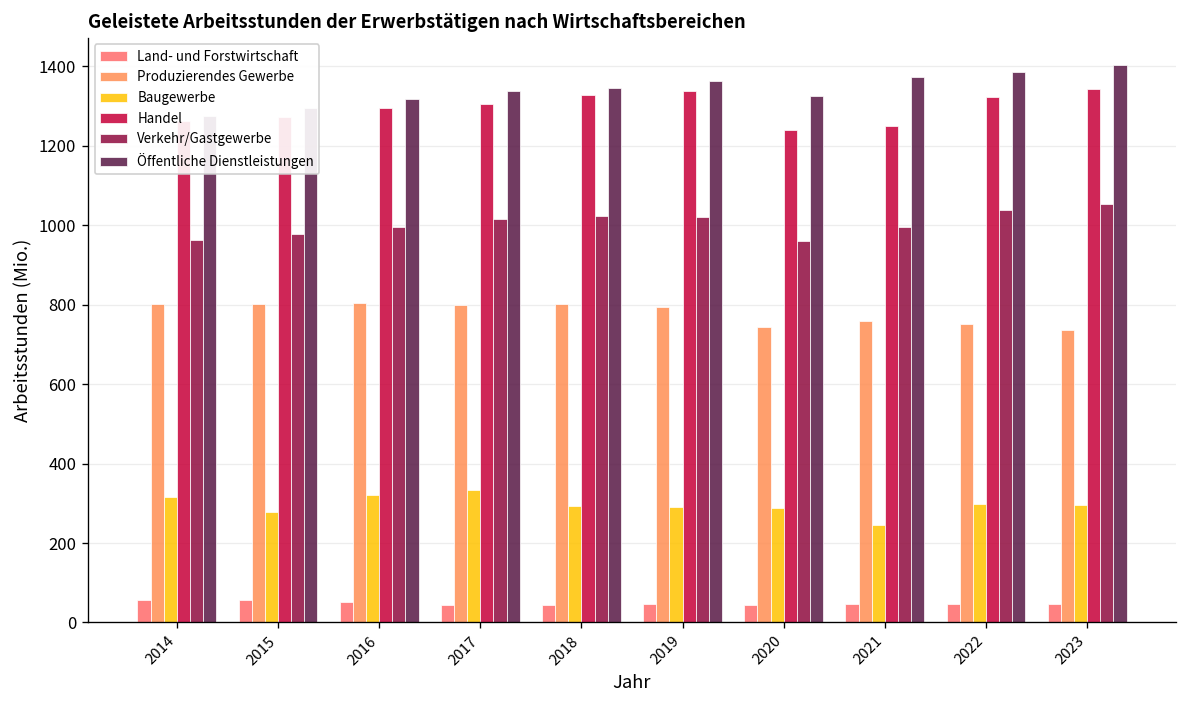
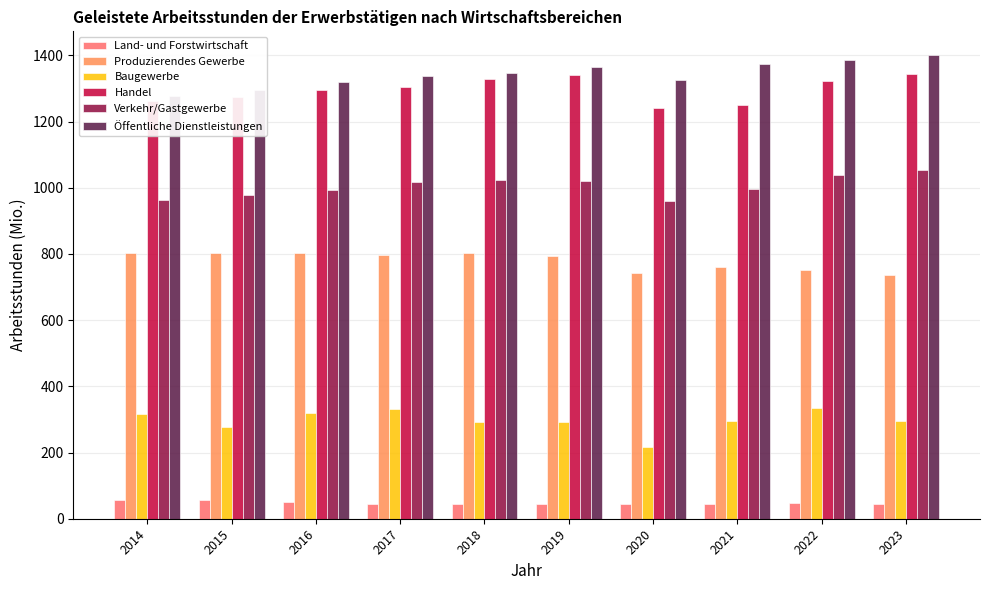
Baugewerbe, 2020: 290 -> 220
Baugewerbe, 2021: 240 -> 300
Baugewerbe, 2022: 300 -> 340
